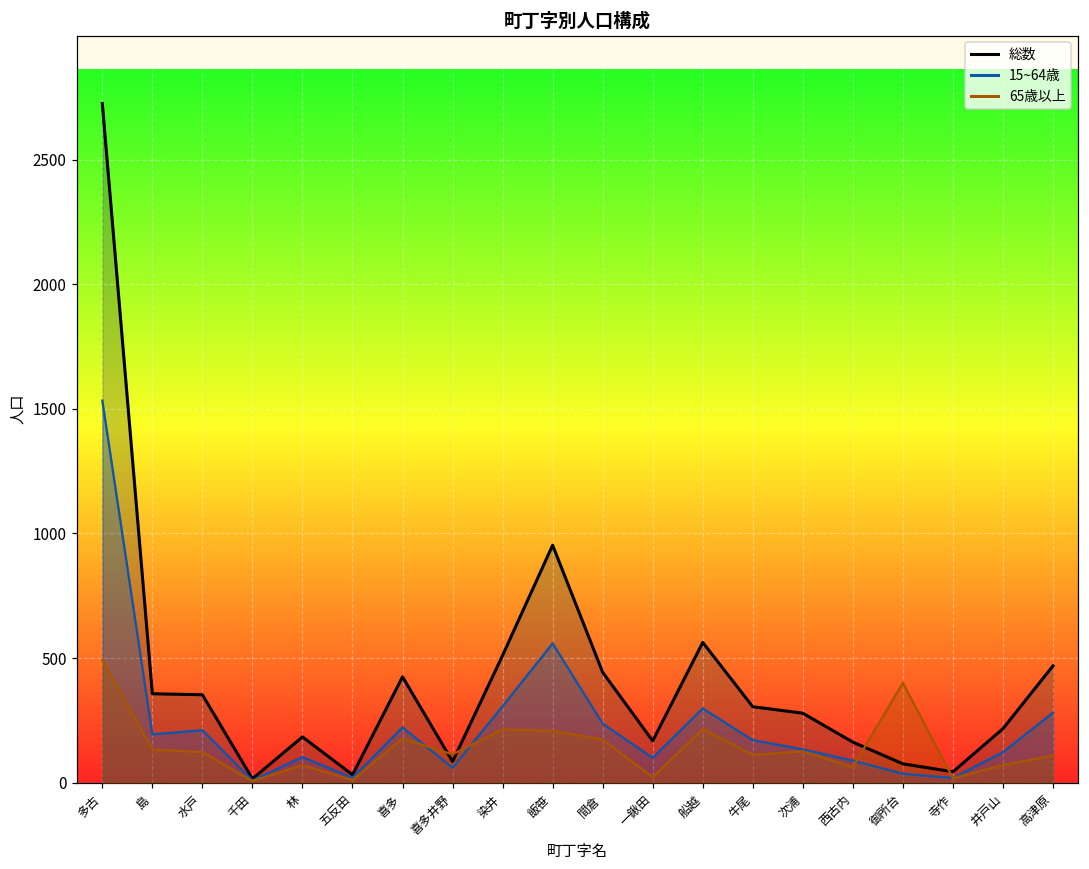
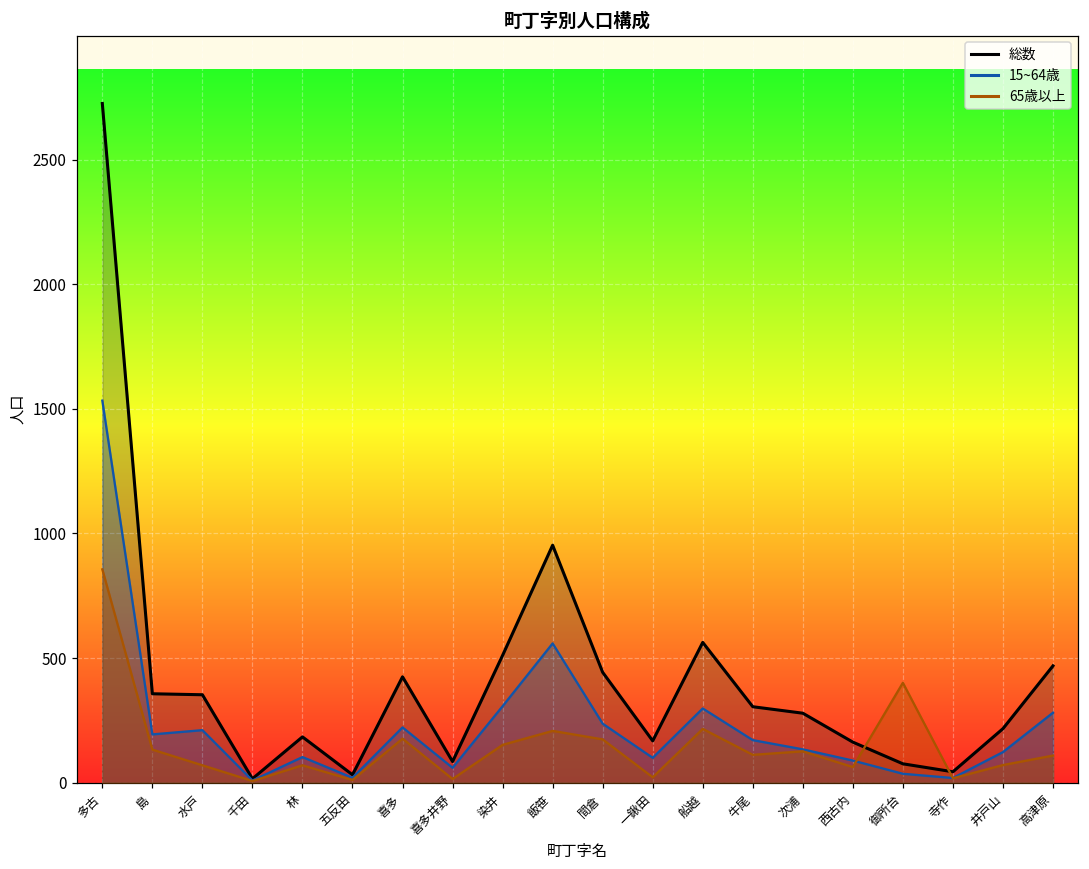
65歳以上, 多古: 490 -> 860
65歳以上, 水戸: 120 -> 70
65歳以上, 喜多井野: 110 -> 20
65歳以上, 染井: 210 -> 150
